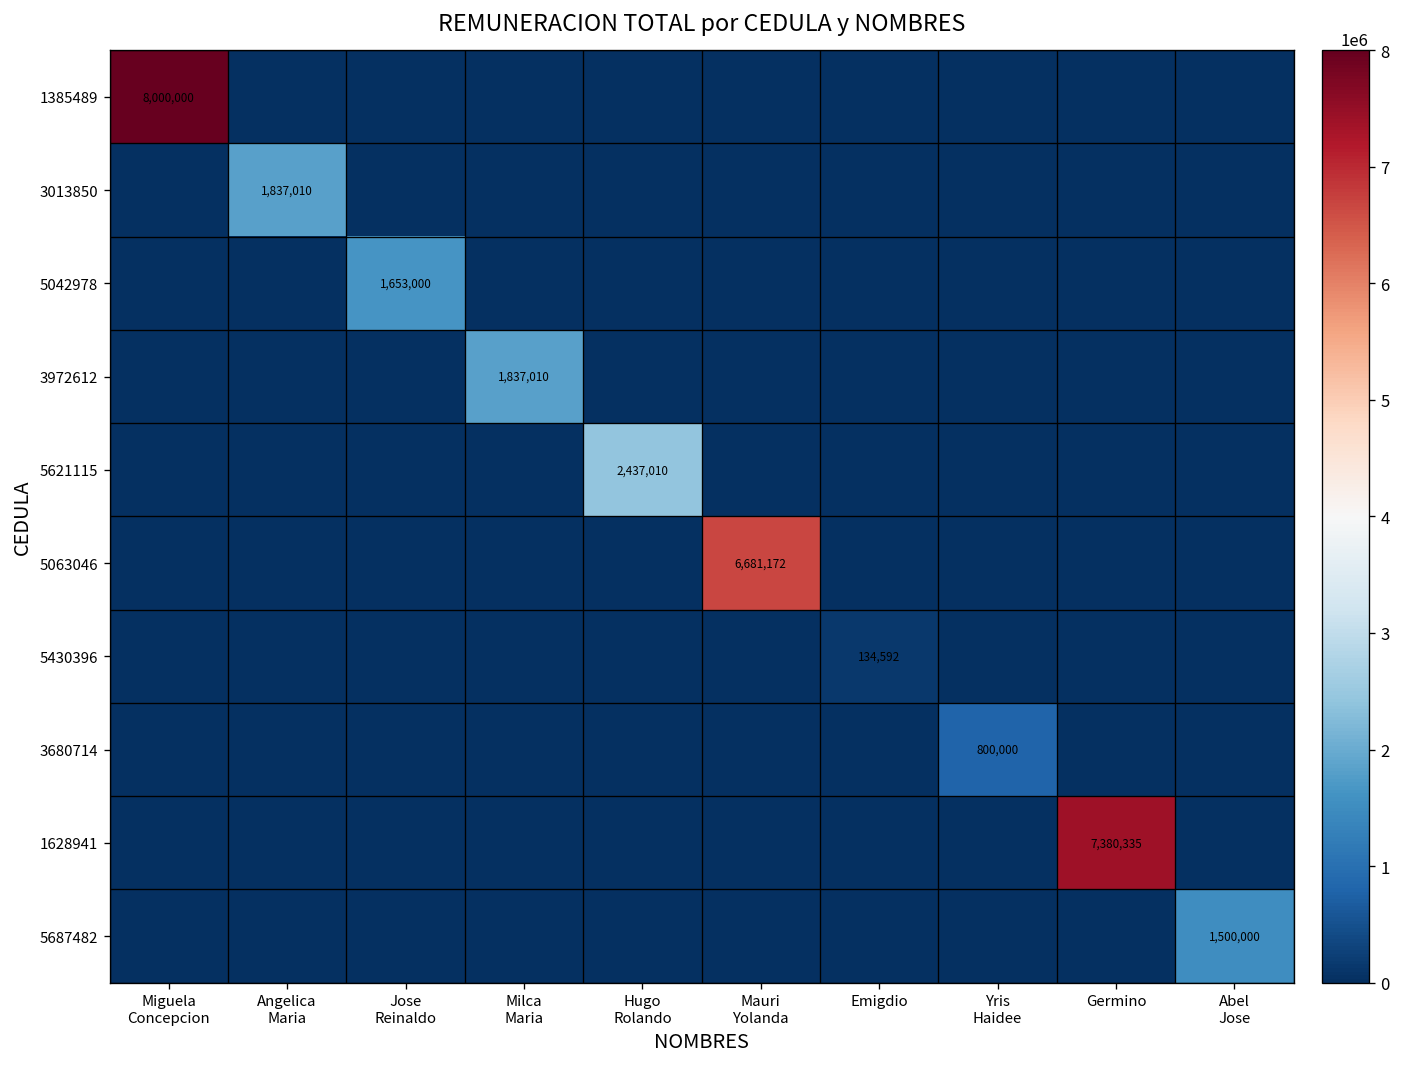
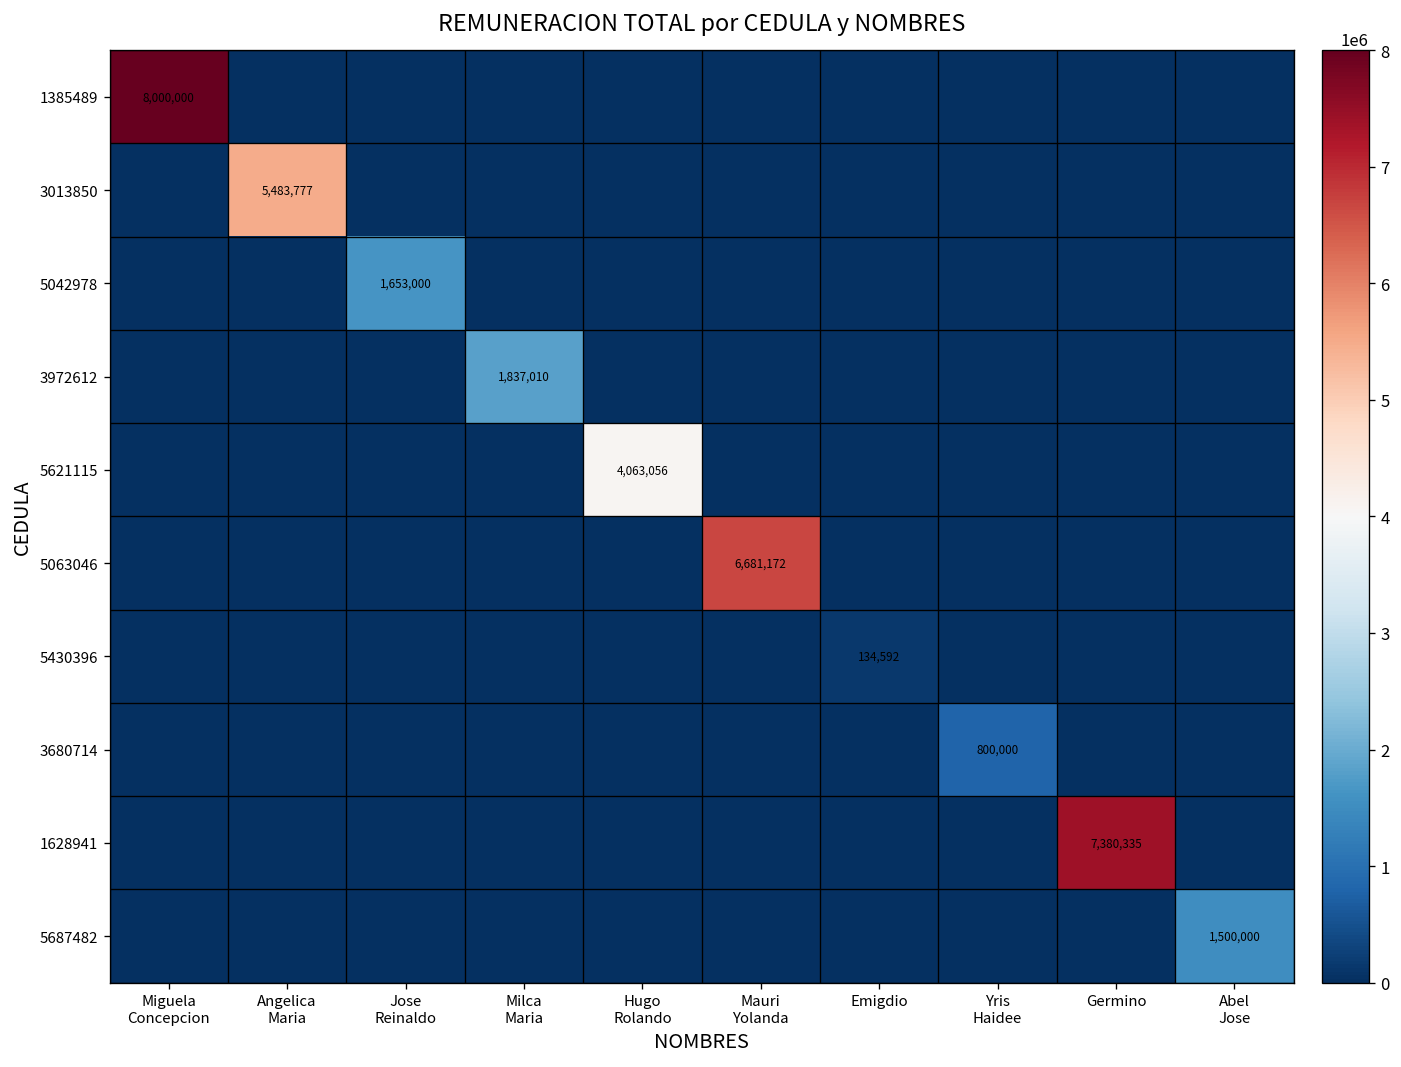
3013850, Angelica Maria: 1,837,010 -> 5,483,777
5621115, Hugo Rolando: 2,437,010 -> 4,063,056
